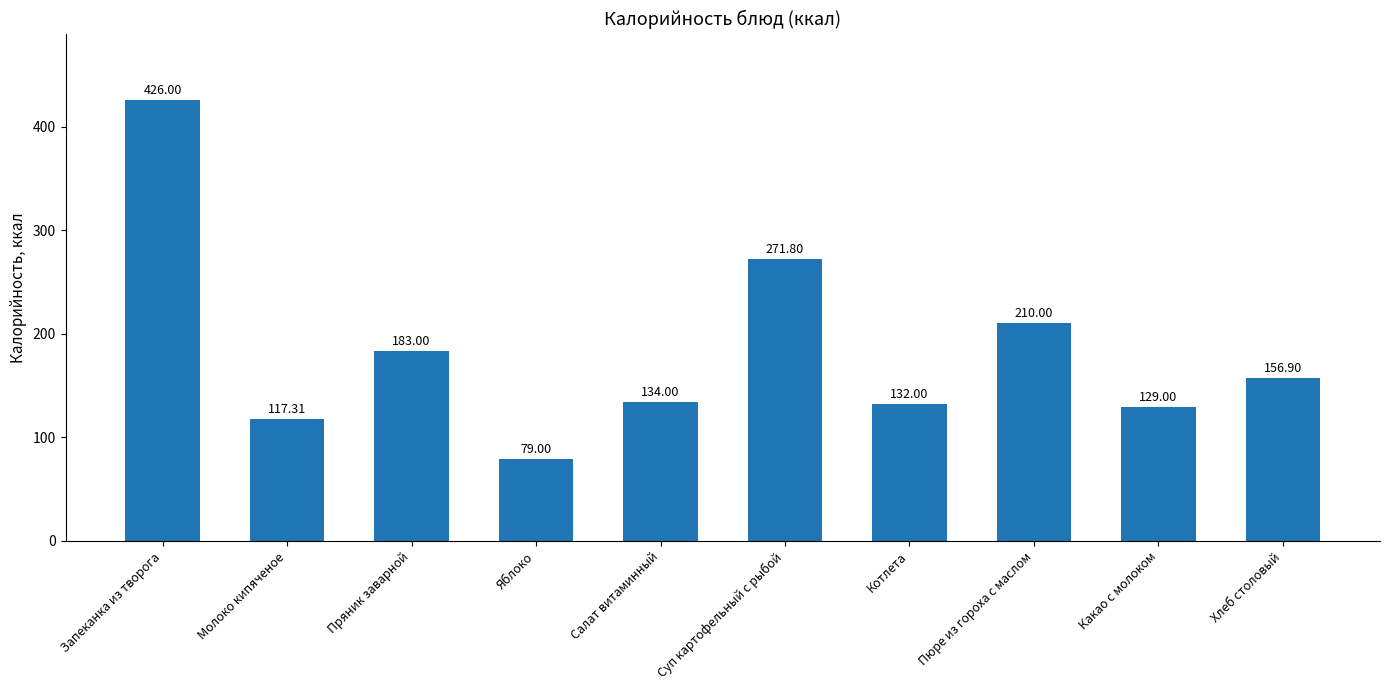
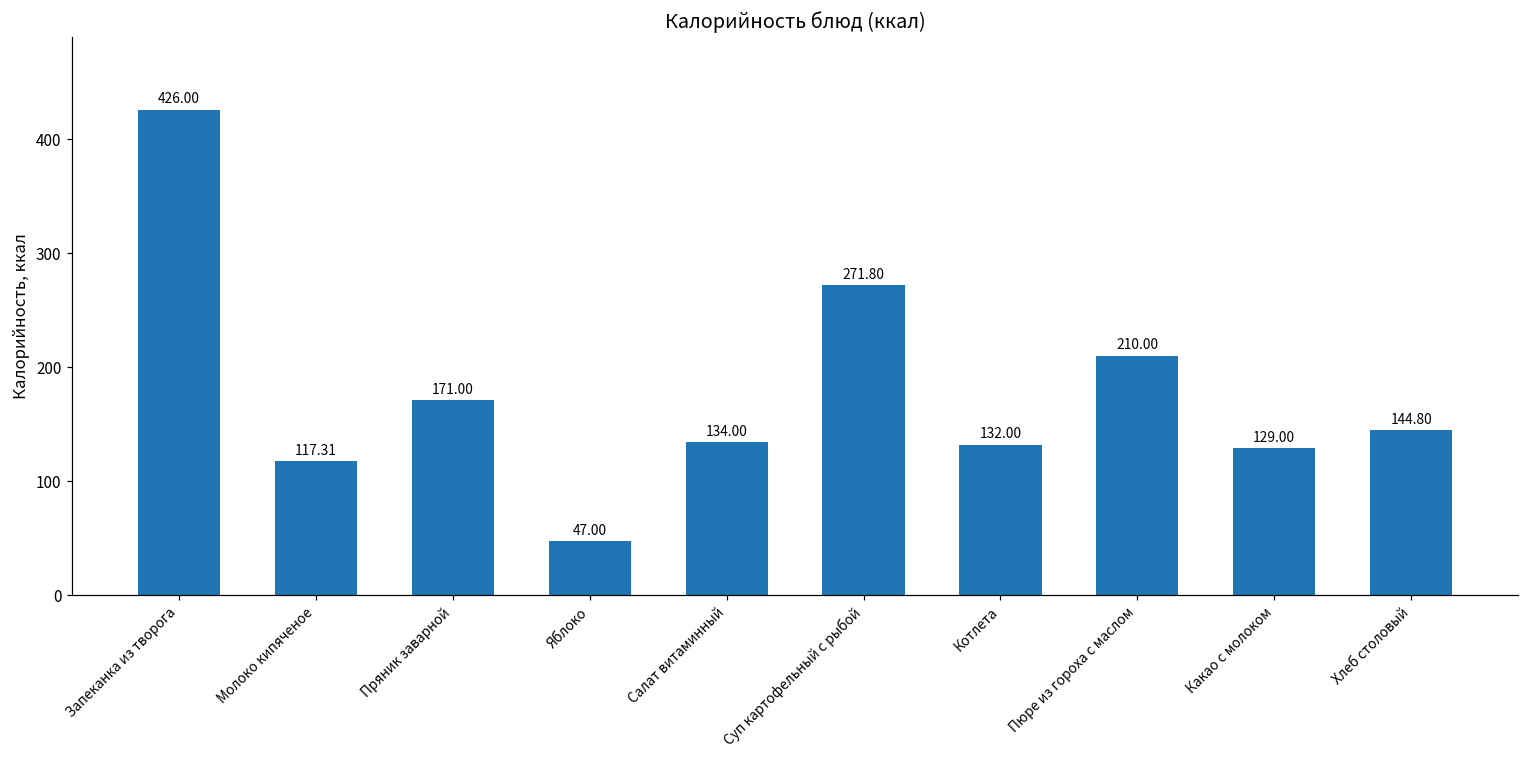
Пряник заварной: 183.00 -> 171.00
Яблоко: 79.00 -> 47.00
Хлеб столовый: 156.90 -> 144.80
